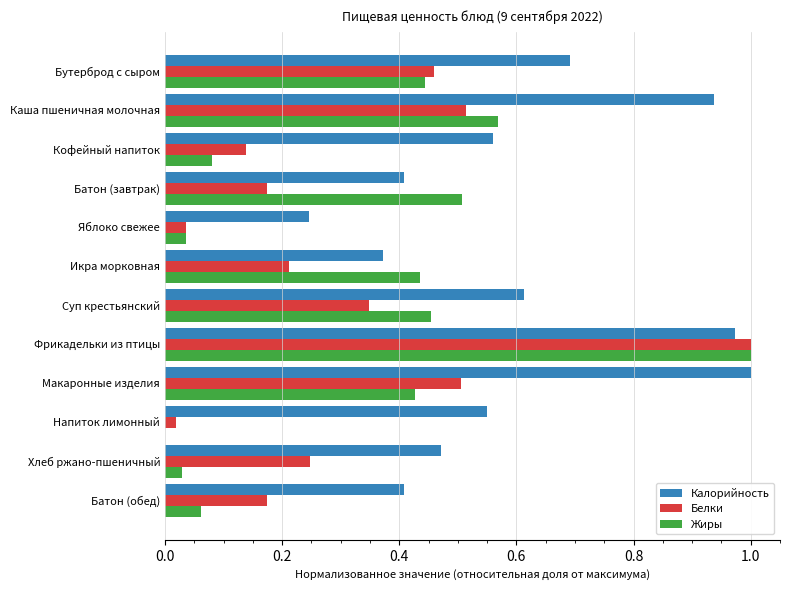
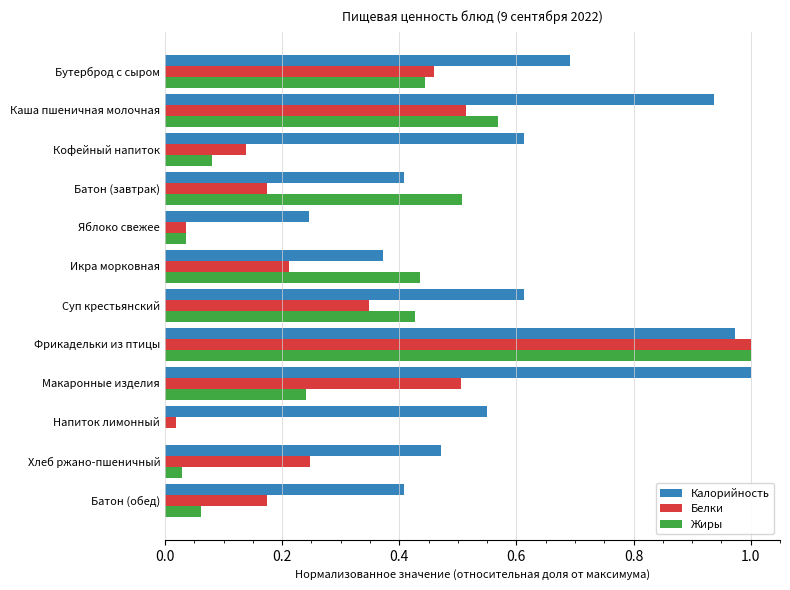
Калорийность, Кофейный напиток: 0.56 -> 0.61
Жиры, Суп крестьянский: 0.45 -> 0.43
Жиры, Макаронные изделия: 0.43 -> 0.24
